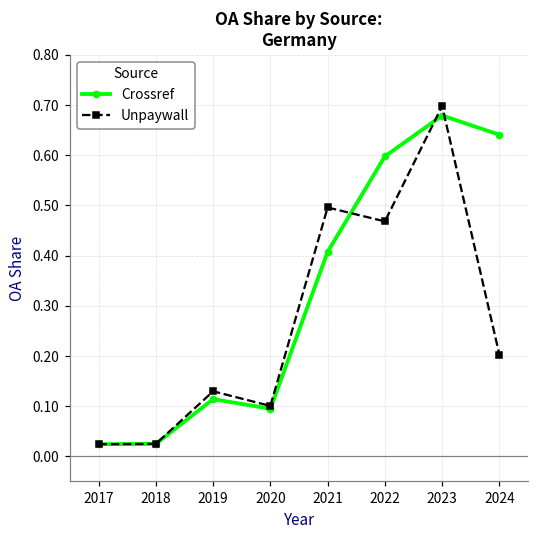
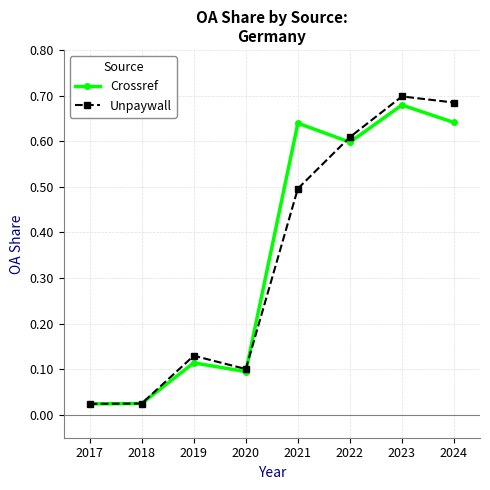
Crossref, 2021: 0.41 -> 0.64
Unpaywall, 2022: 0.47 -> 0.61
Unpaywall, 2024: 0.20 -> 0.68
